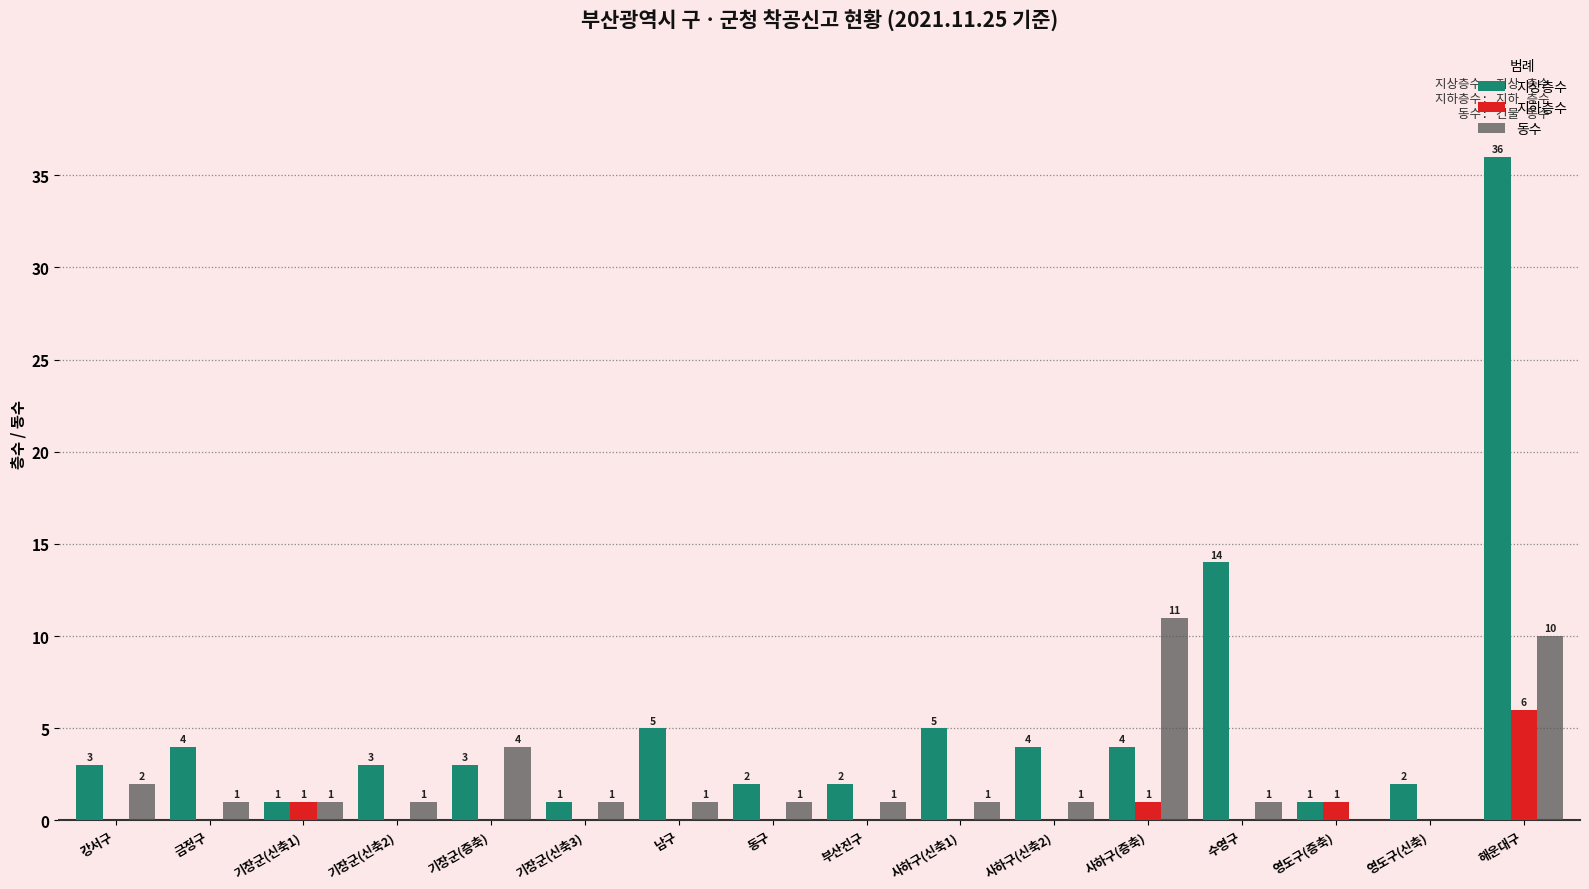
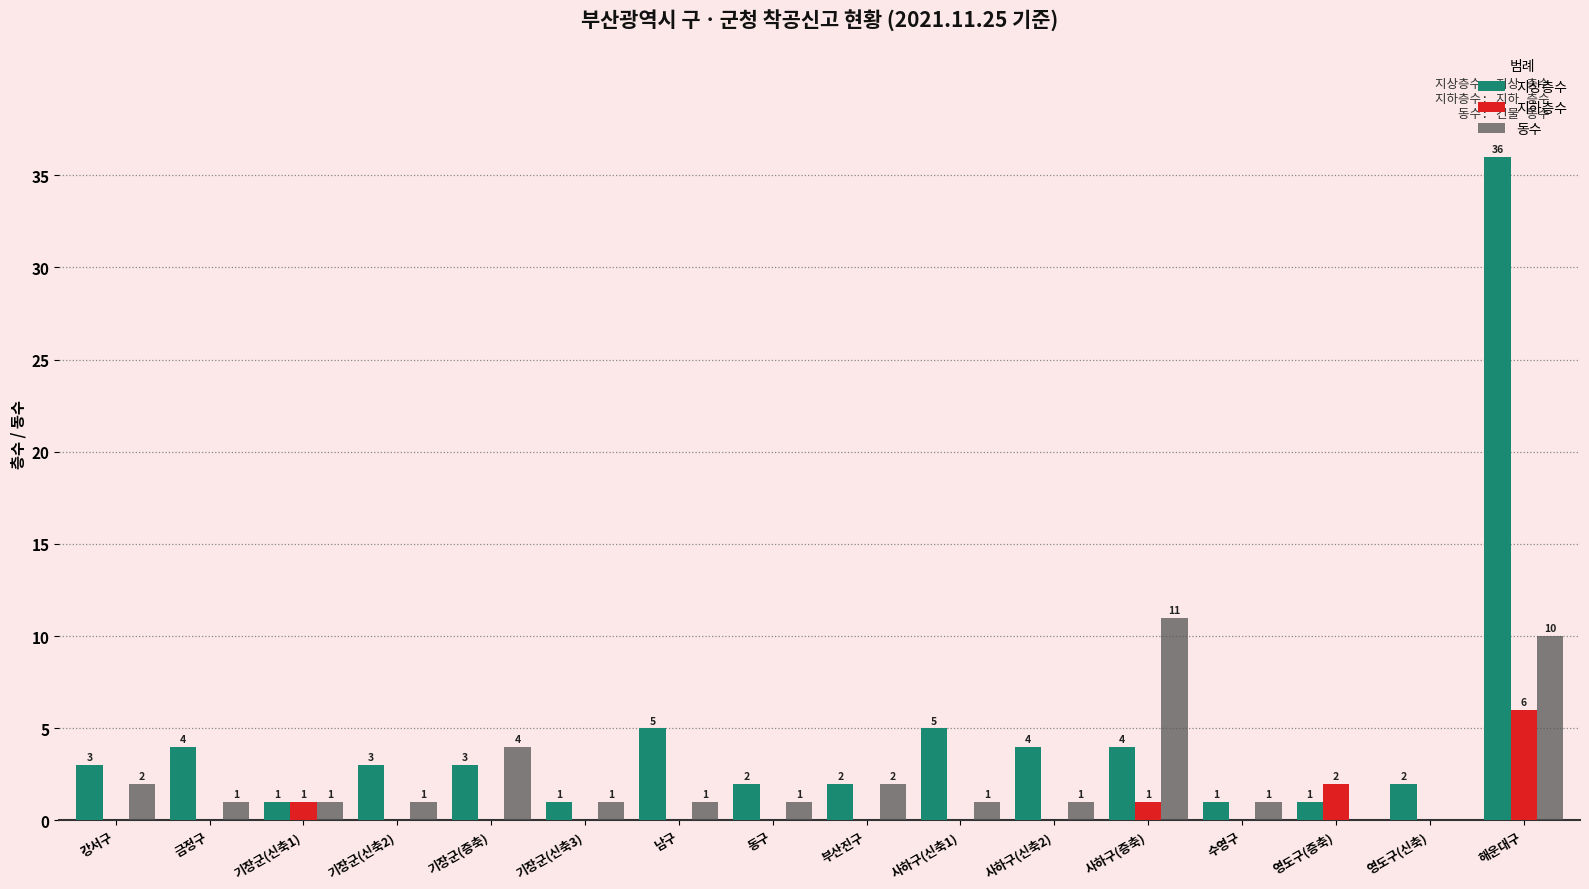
동수, 부산진구: 1 -> 2
지상층수, 수영구: 14 -> 1
지하층수, 영도구(증축): 1 -> 2
